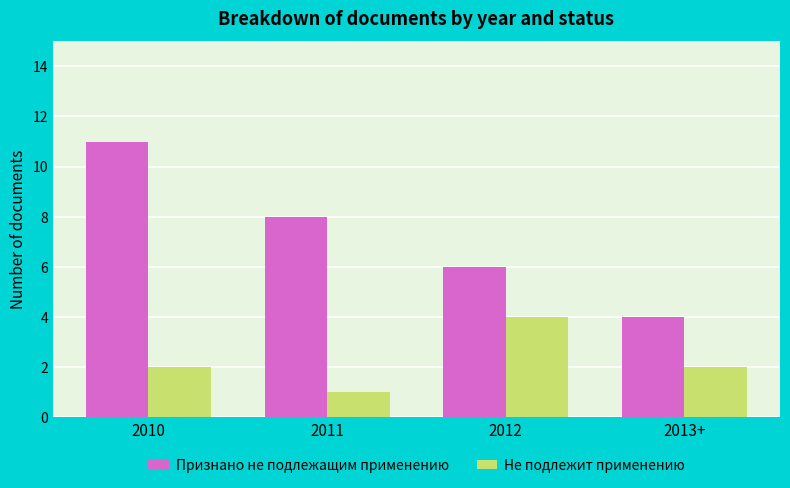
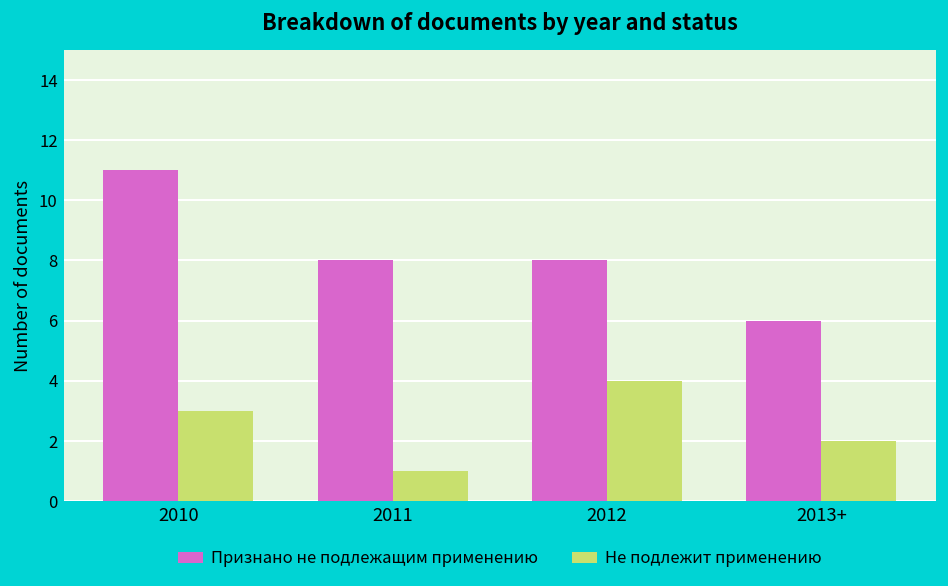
Не подлежит применению, 2010: 2 -> 3
Признано не подлежащим применению, 2012: 6 -> 8
Признано не подлежащим применению, 2013+: 4 -> 6
